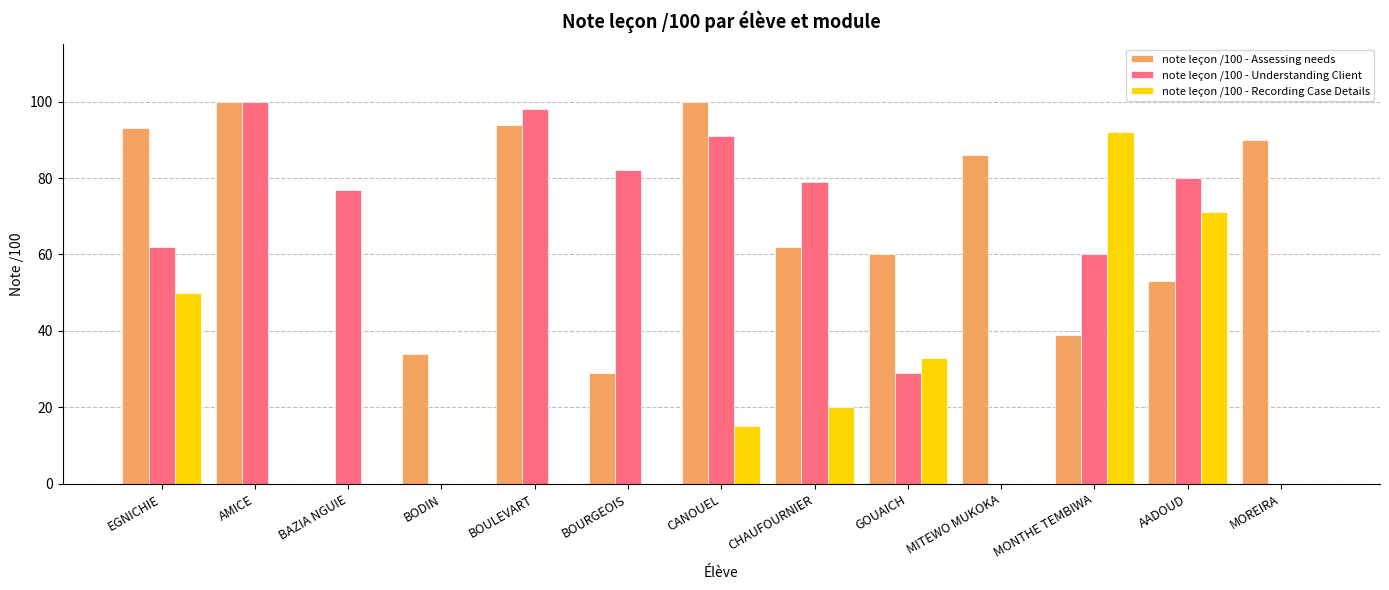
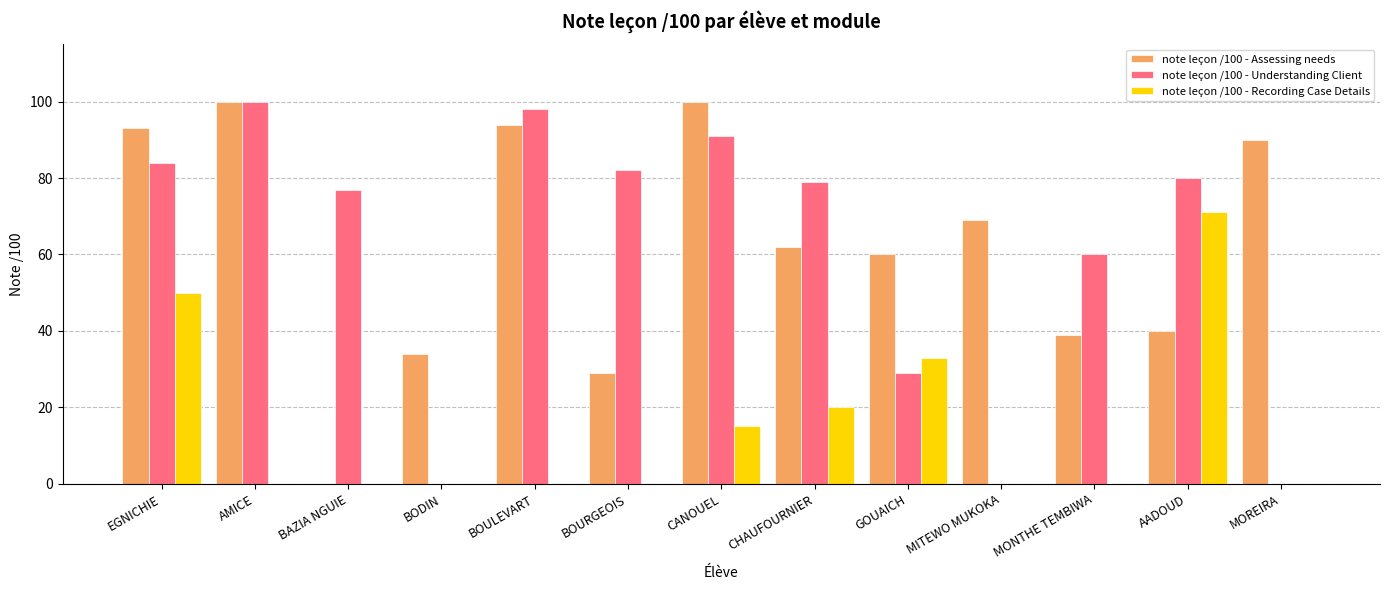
note leçon /100 - Understanding Client, EGNICHIE: 62 -> 84
note leçon /100 - Assessing needs, MITEWO MUKOKA: 86 -> 69
note leçon /100 - Recording Case Details, MONTHE TEMBIWA: 92 -> 0
note leçon /100 - Assessing needs, AADOUD: 53 -> 40
